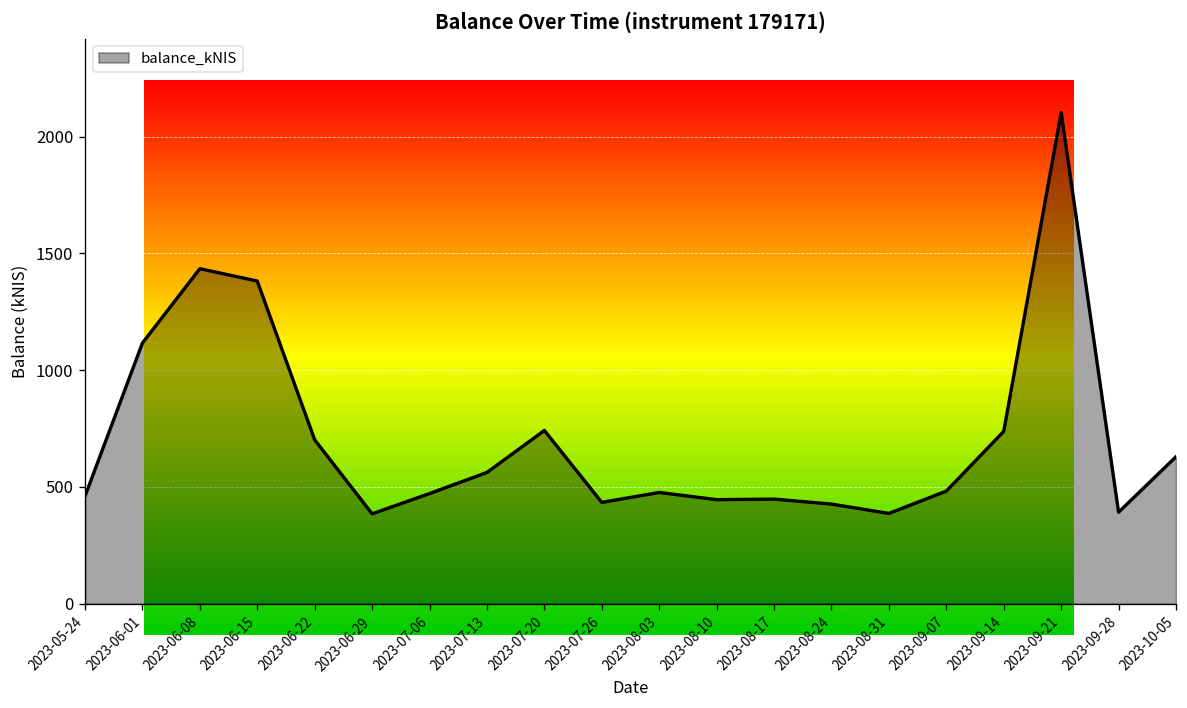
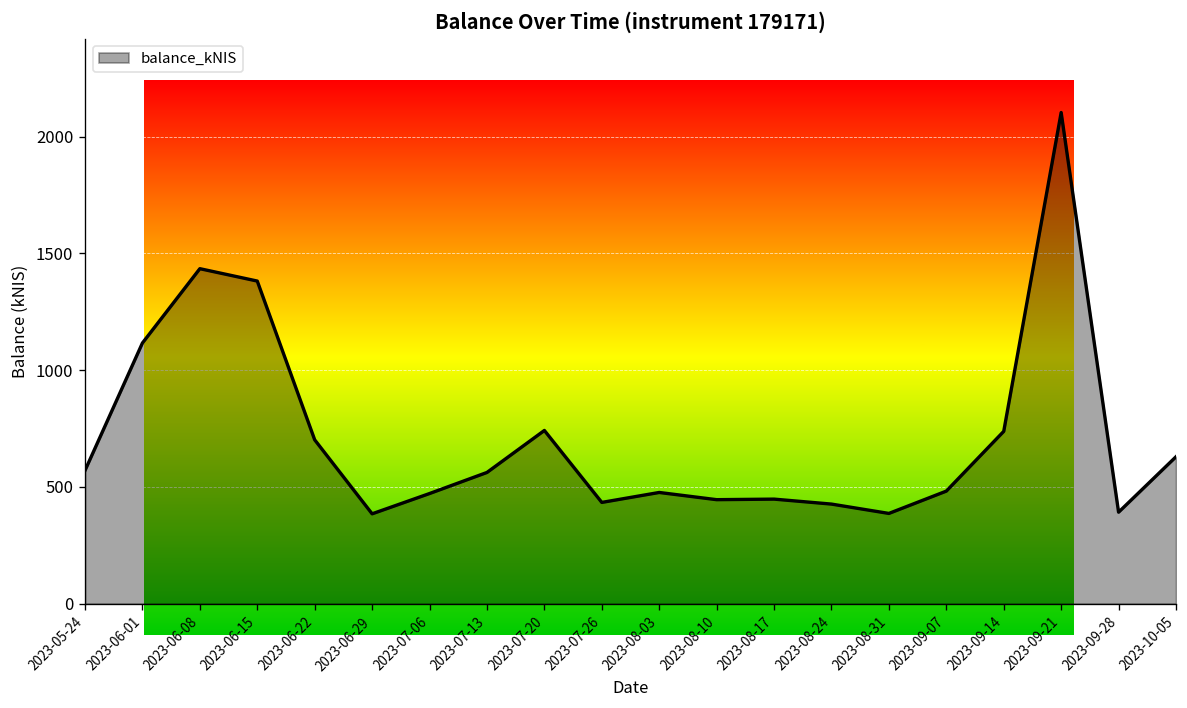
2023-05-24: 460 -> 570
